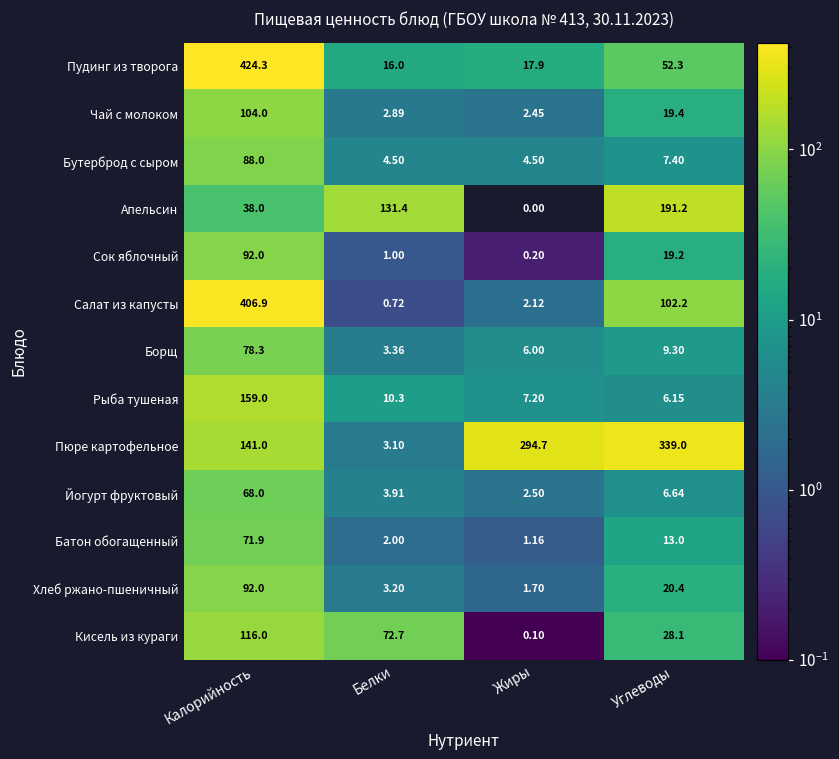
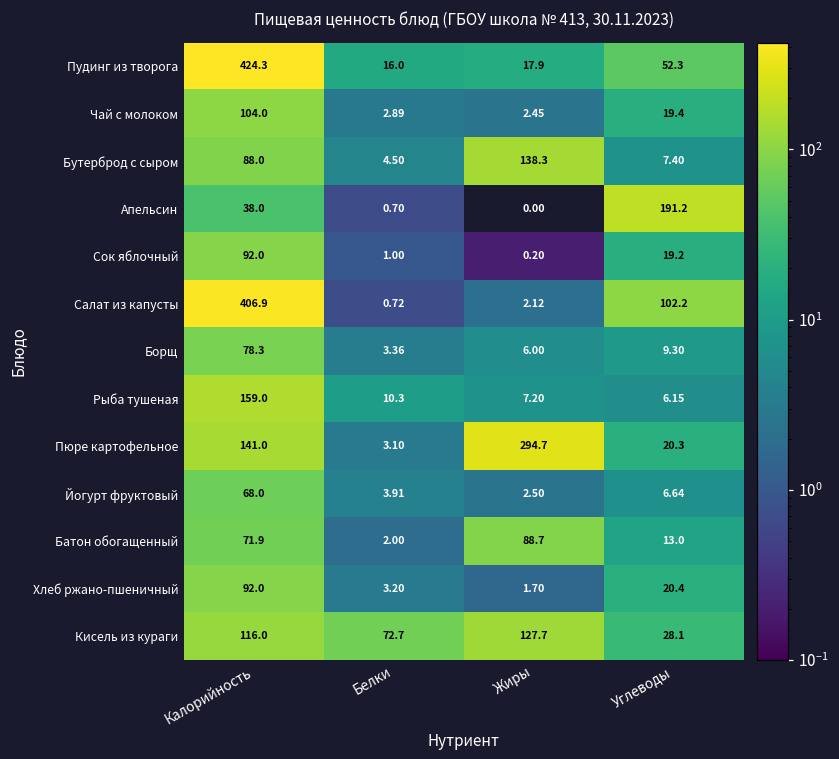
Бутерброд с сыром, Жиры: 4.50 -> 138.3
Апельсин, Белки: 131.4 -> 0.70
Пюре картофельное, Углеводы: 339.0 -> 20.3
Батон обогащенный, Жиры: 1.16 -> 88.7
Кисель из кураги, Жиры: 0.10 -> 127.7
